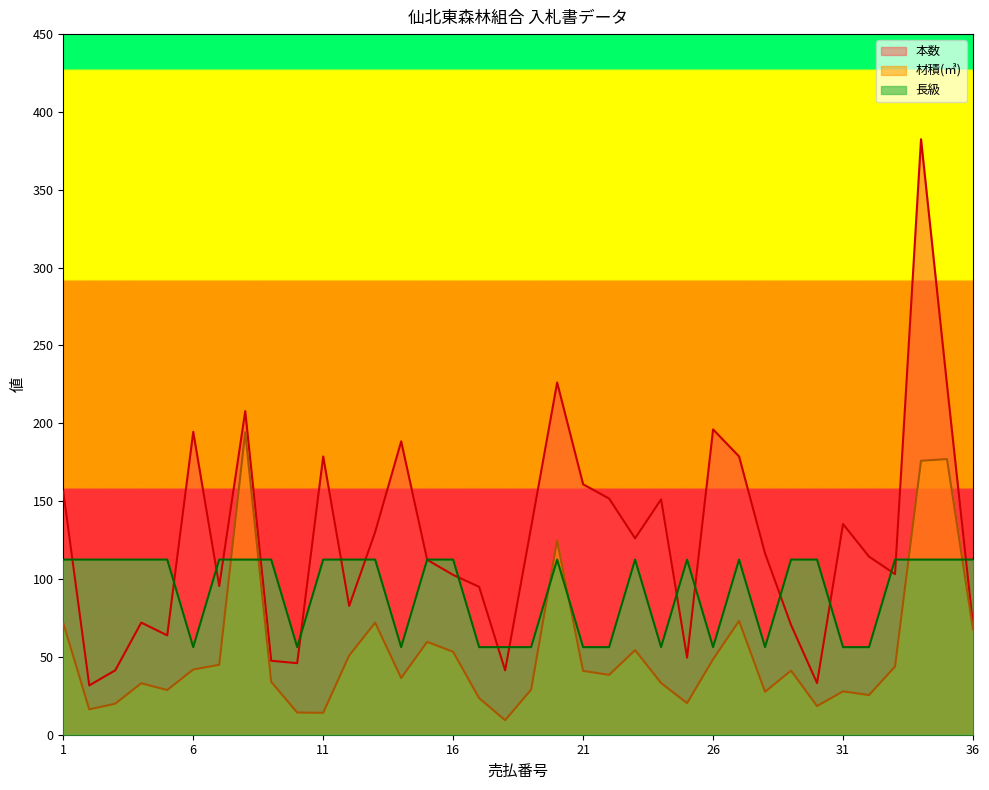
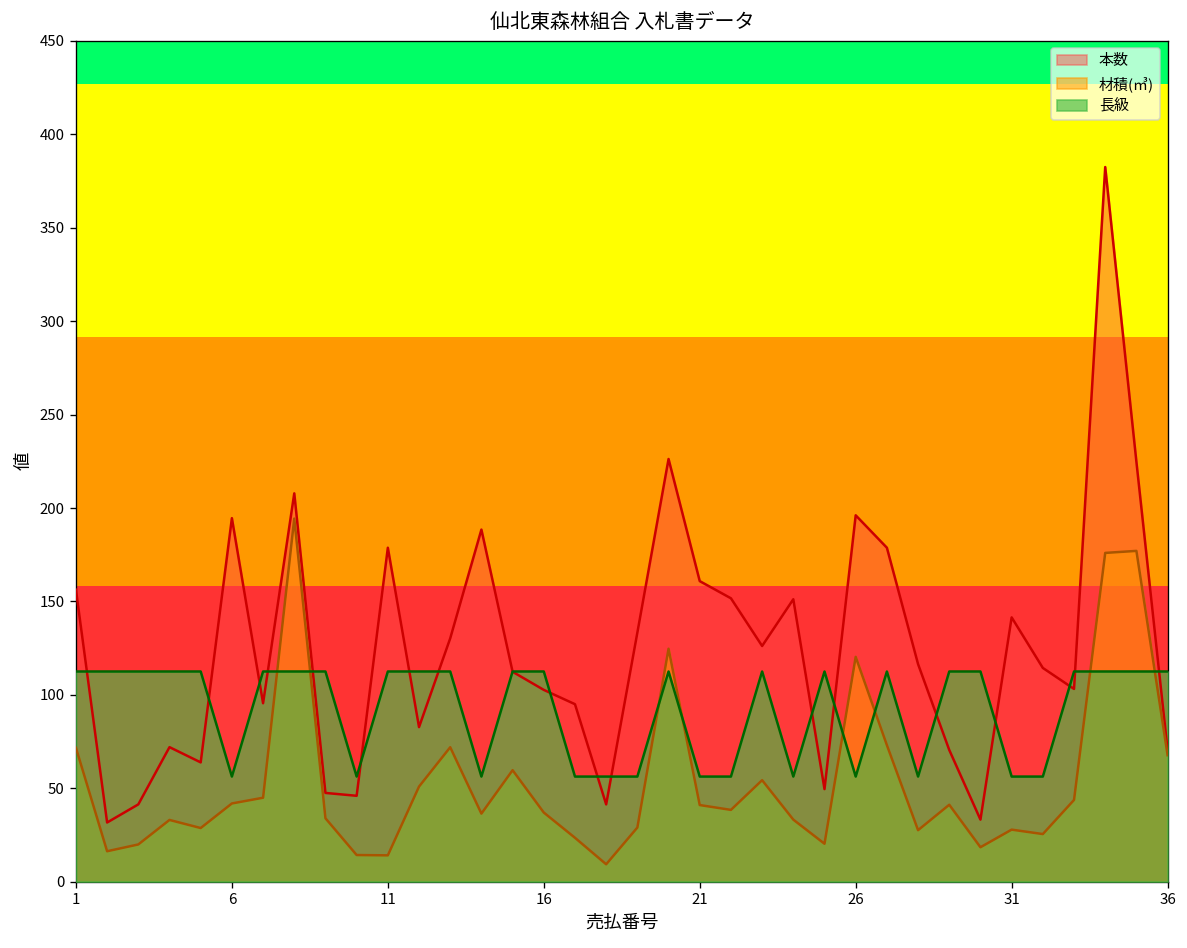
材積(㎥), 16: 53 -> 37
材積(㎥), 26: 48 -> 120
本数, 31: 135 -> 141
